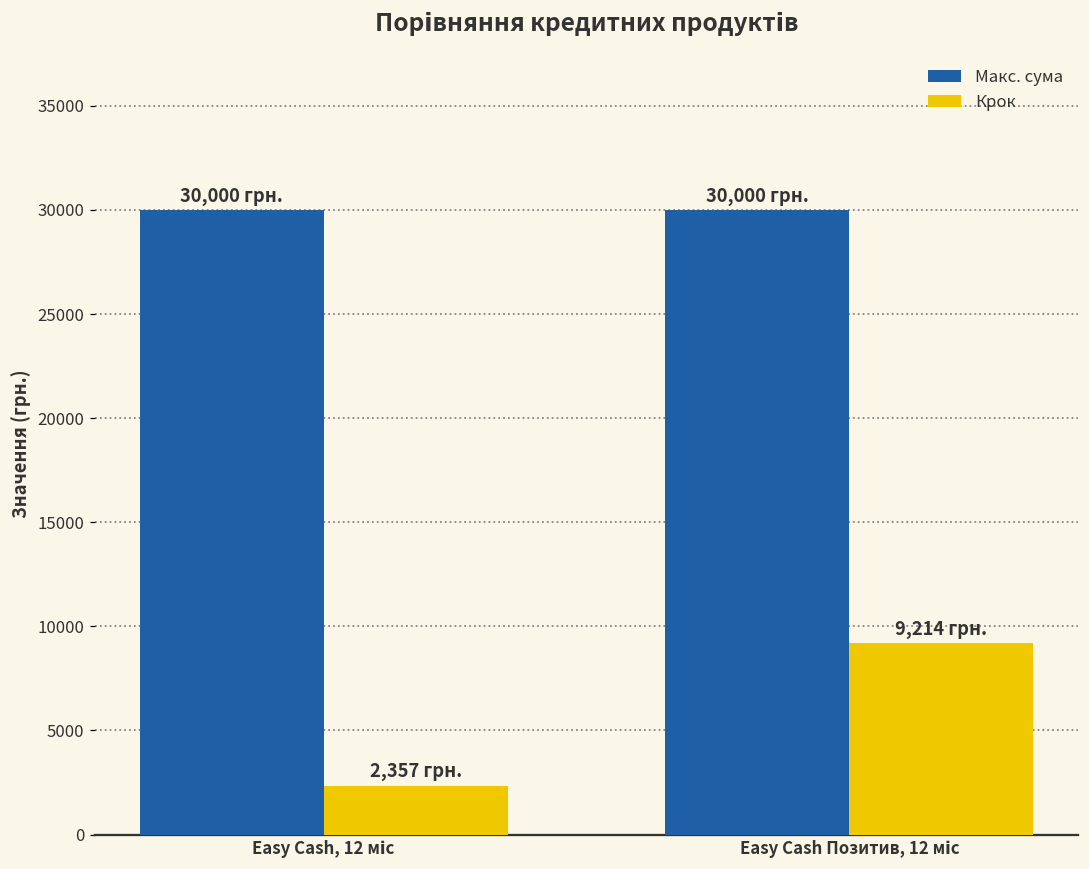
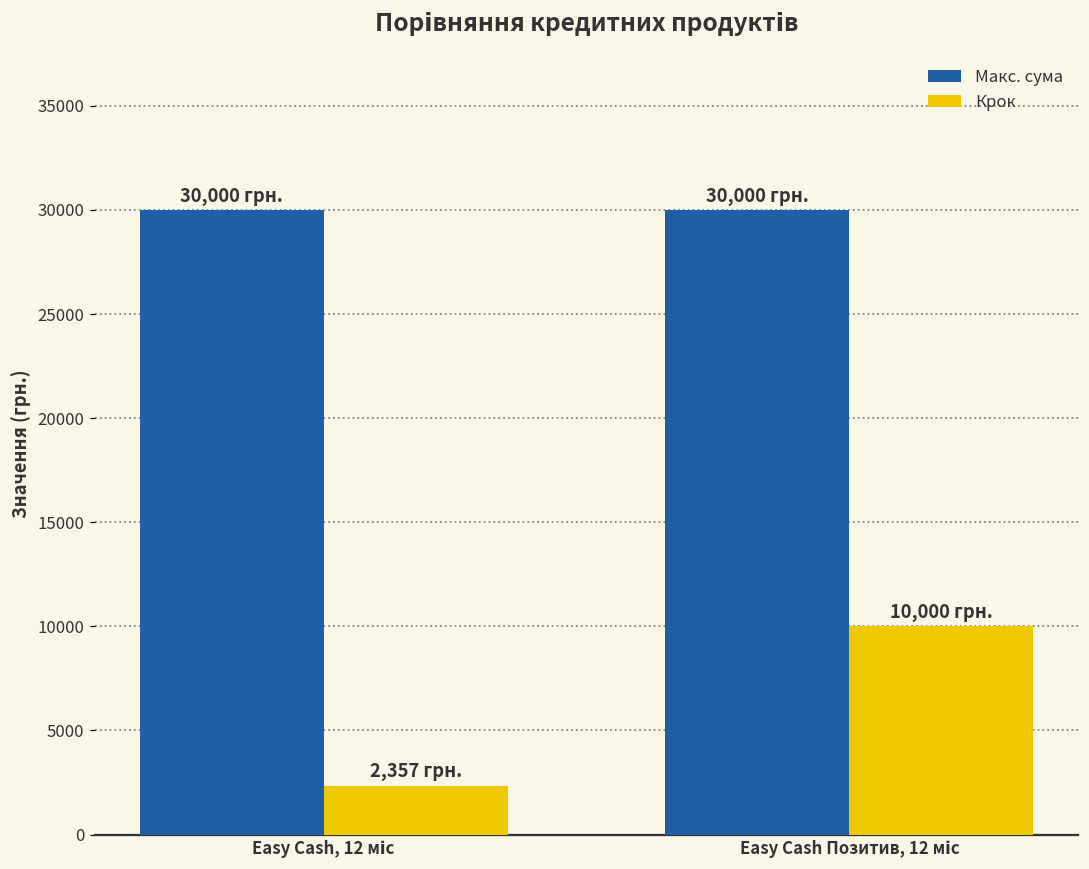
Крок, Easy Cash Позитив, 12 міс: 9,214 -> 10,000
